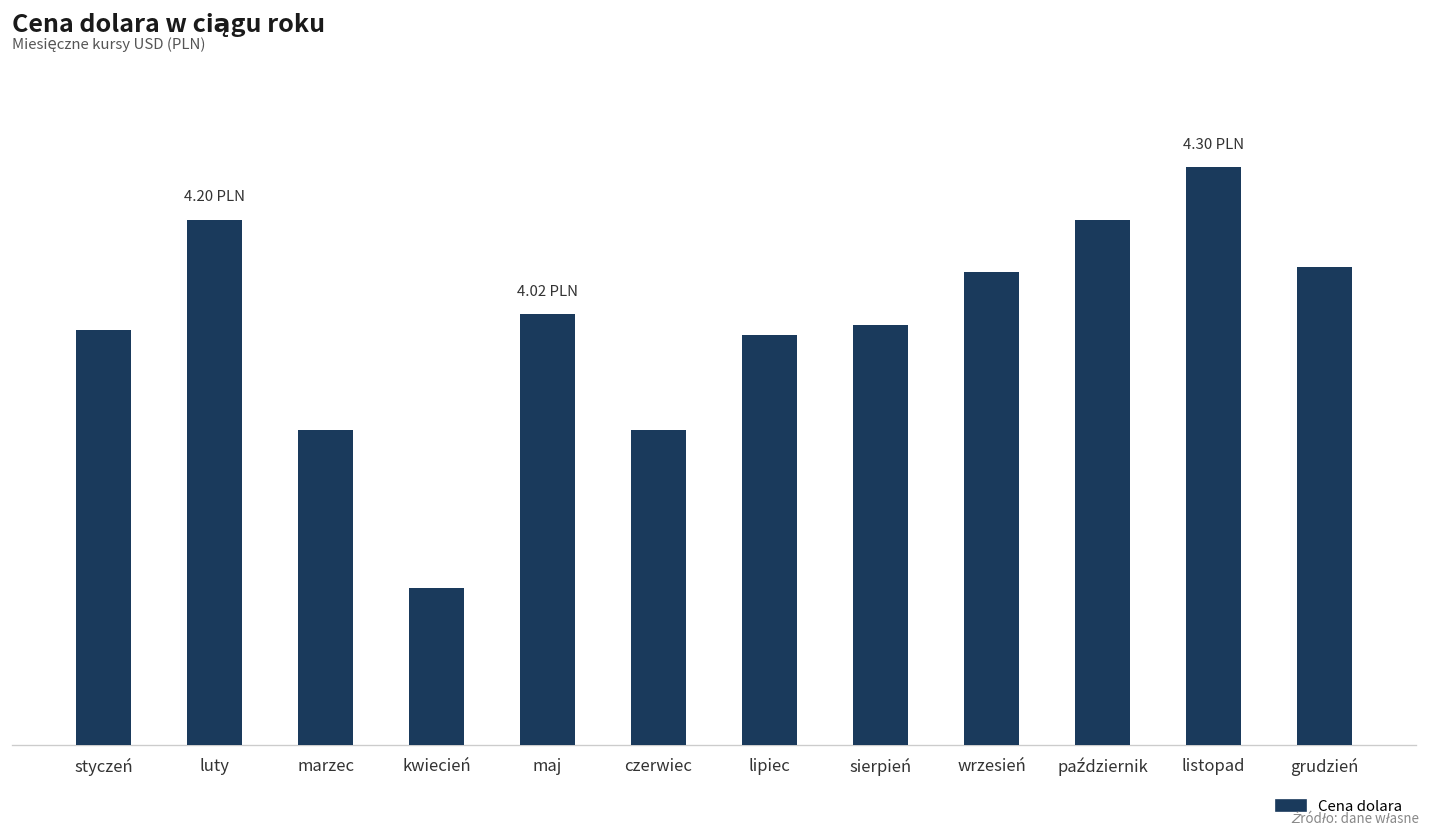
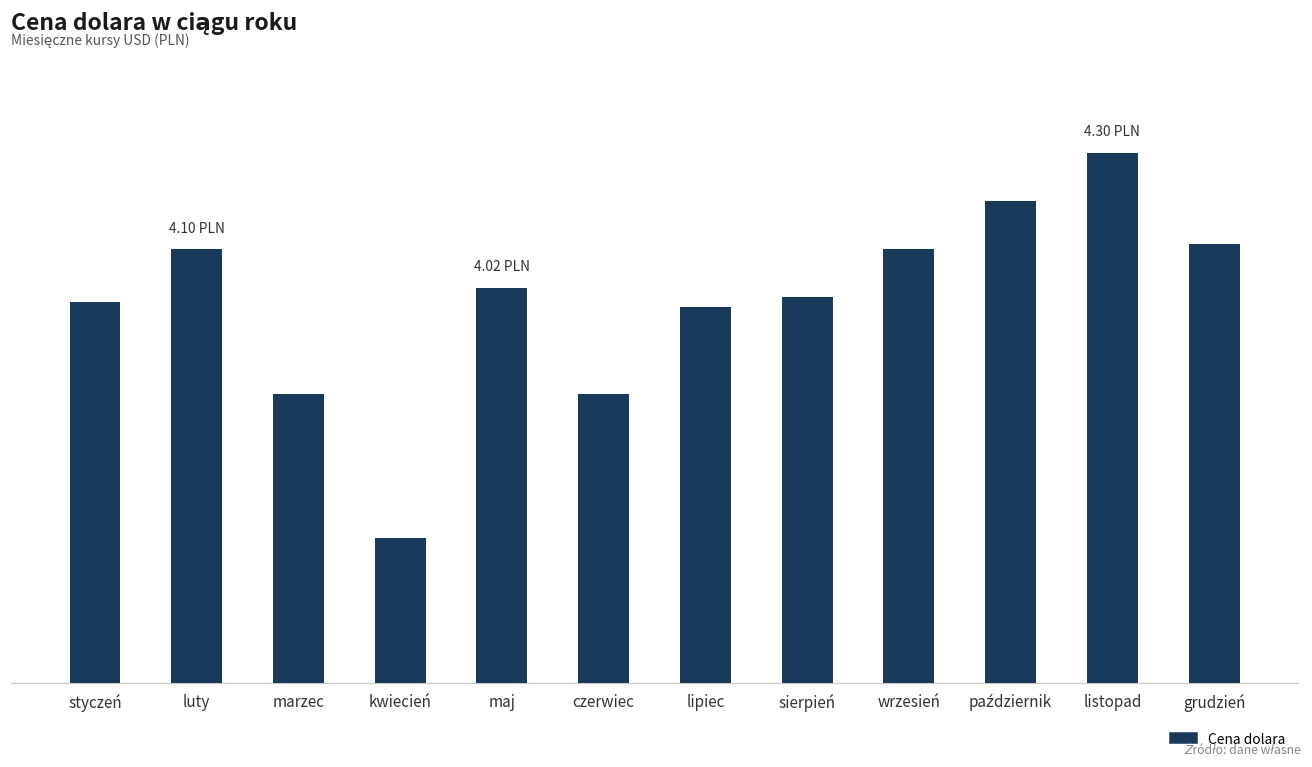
luty: 4.20 -> 4.10
